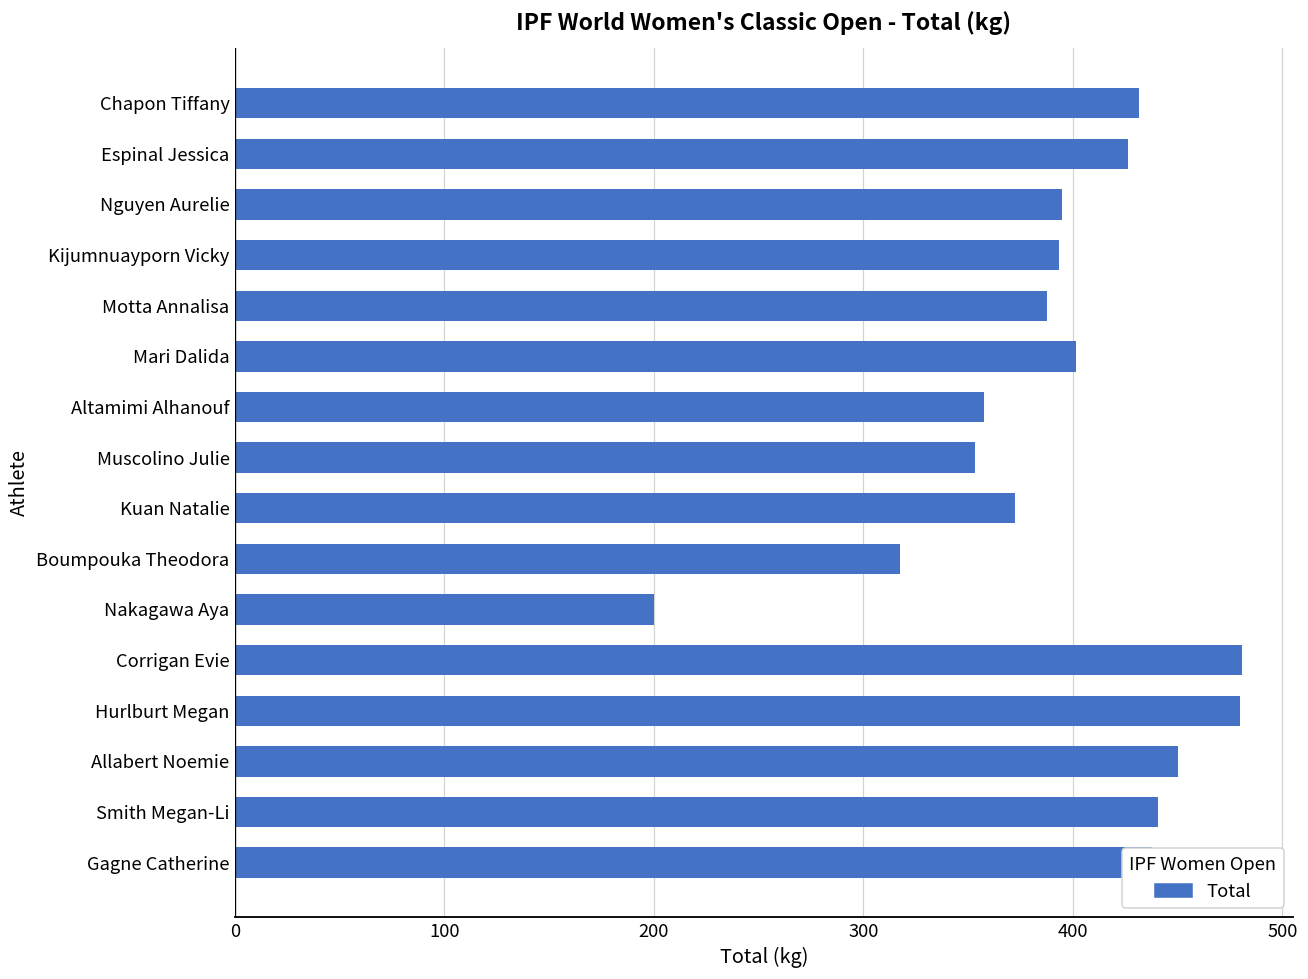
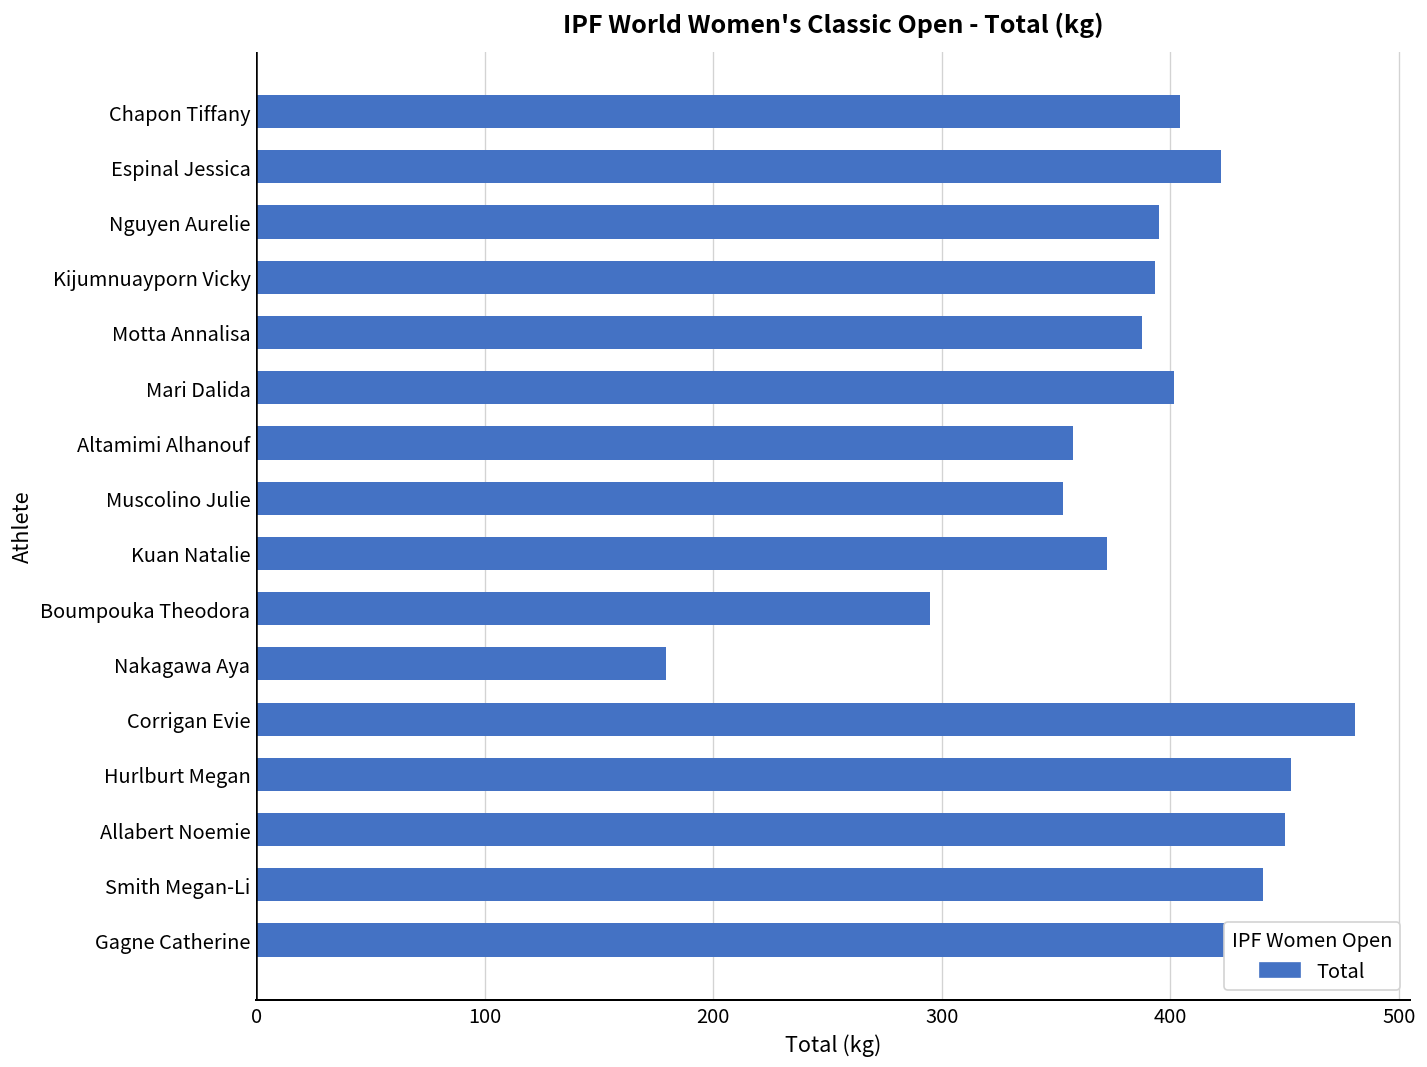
Chapon Tiffany: 432 -> 404
Espinal Jessica: 426 -> 422
Boumpouka Theodora: 317 -> 295
Nakagawa Aya: 200 -> 180
Hurlburt Megan: 480 -> 453
